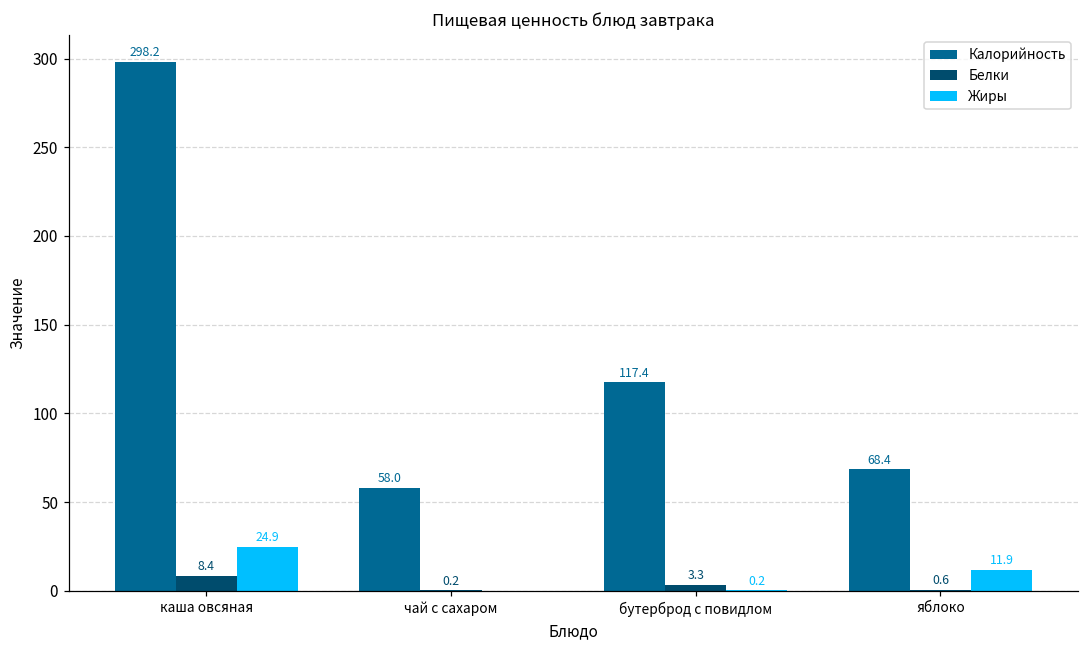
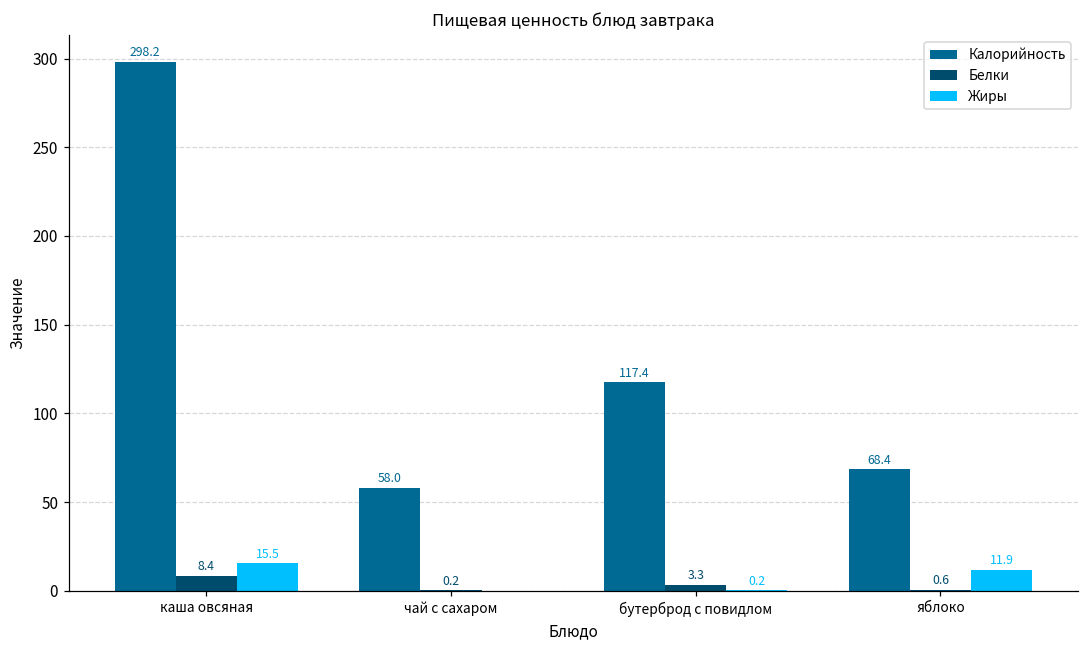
Жиры, каша овсяная: 24.9 -> 15.5
